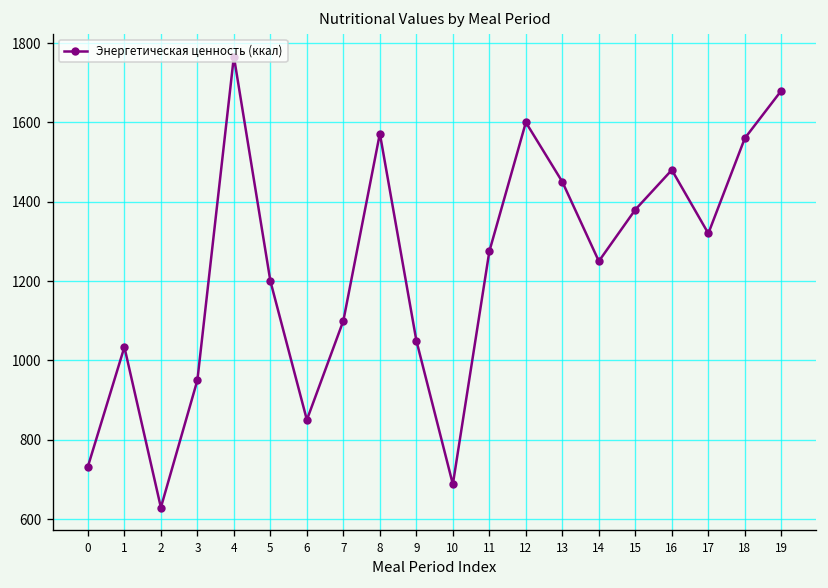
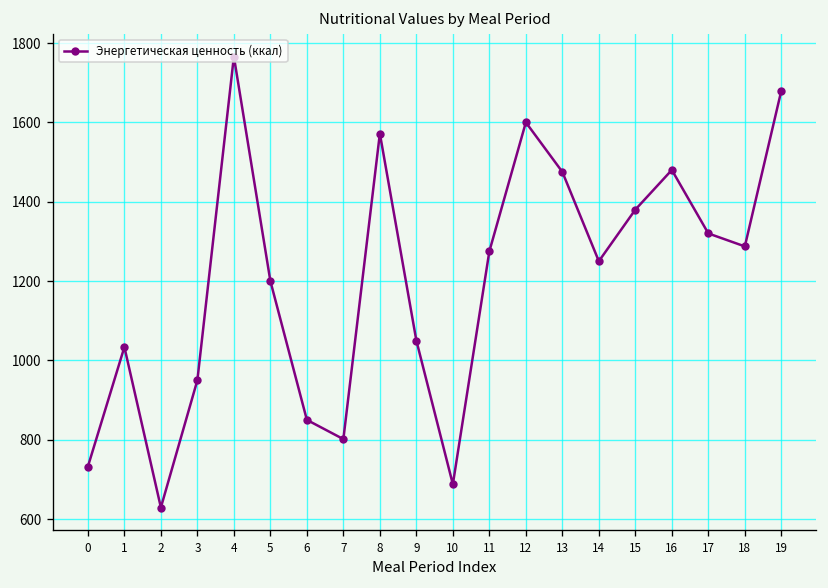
7: 1100 -> 800
13: 1450 -> 1480
18: 1560 -> 1290
